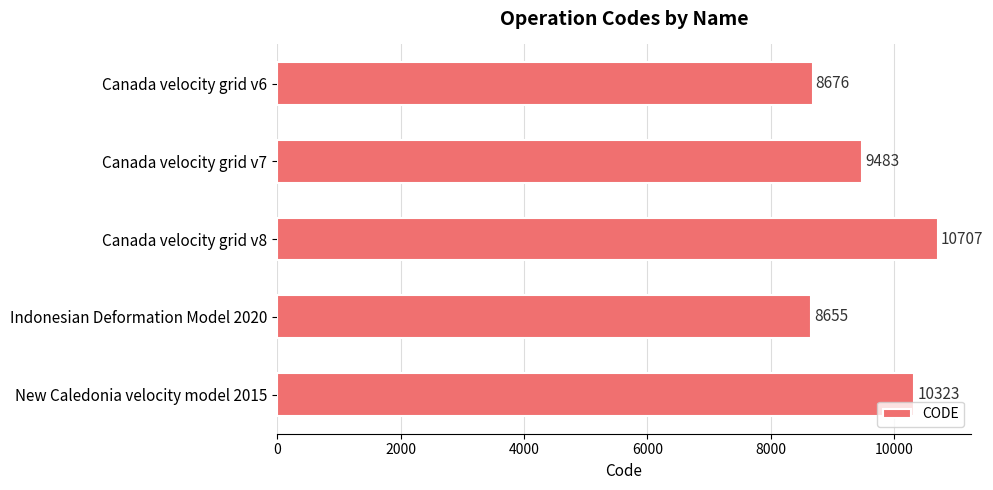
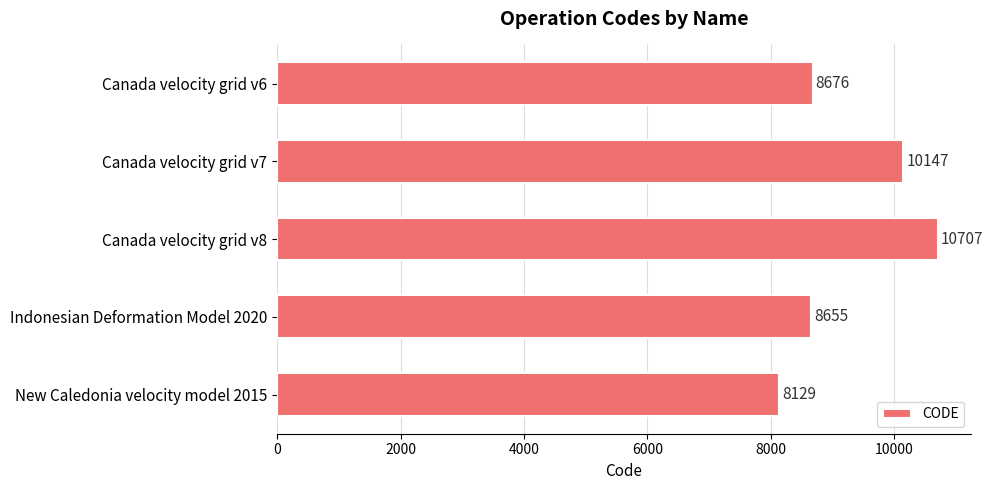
Canada velocity grid v7: 9483 -> 10147
New Caledonia velocity model 2015: 10323 -> 8129
